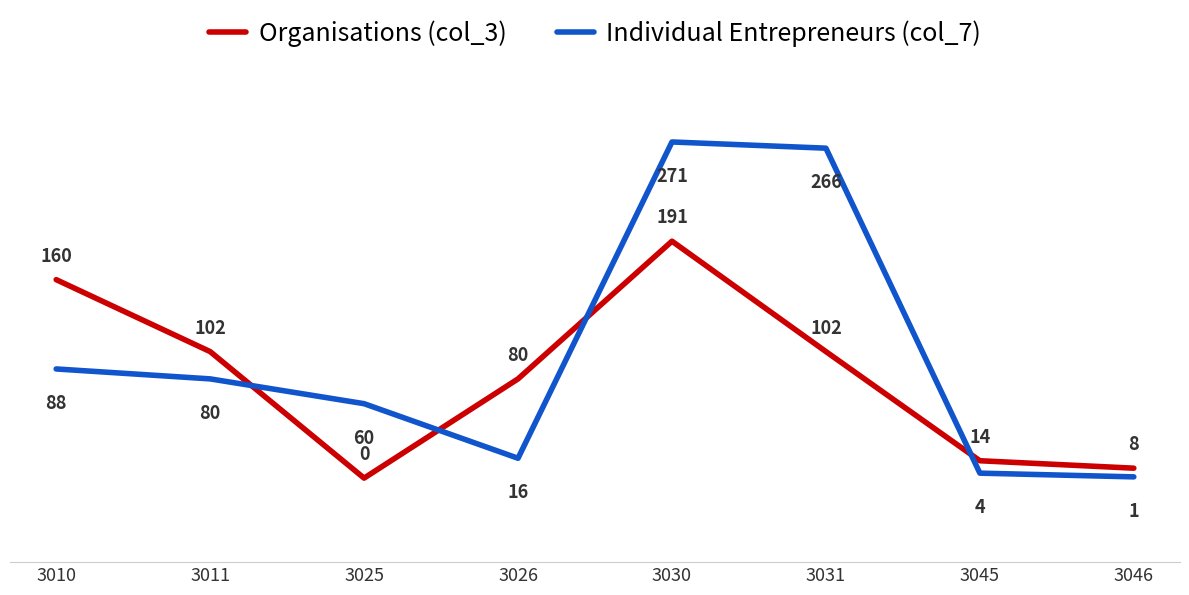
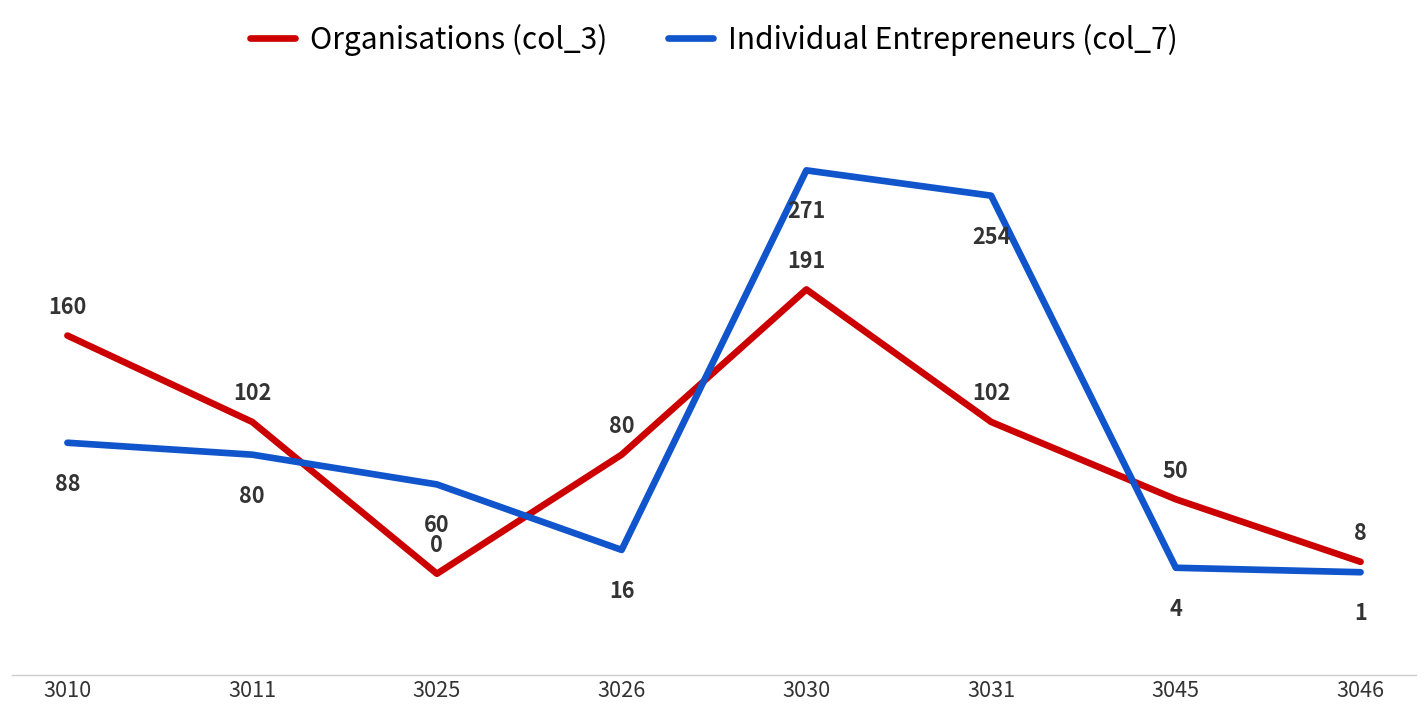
Individual Entrepreneurs (col_7), 3031: 266 -> 254
Organisations (col_3), 3045: 14 -> 50
